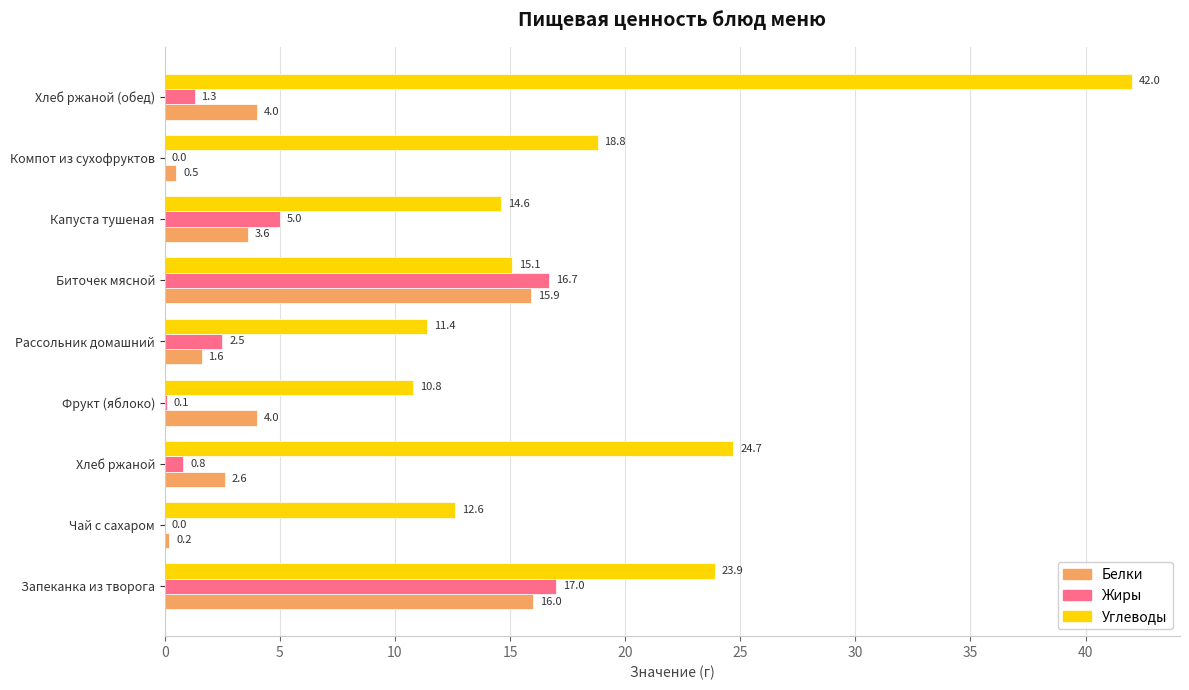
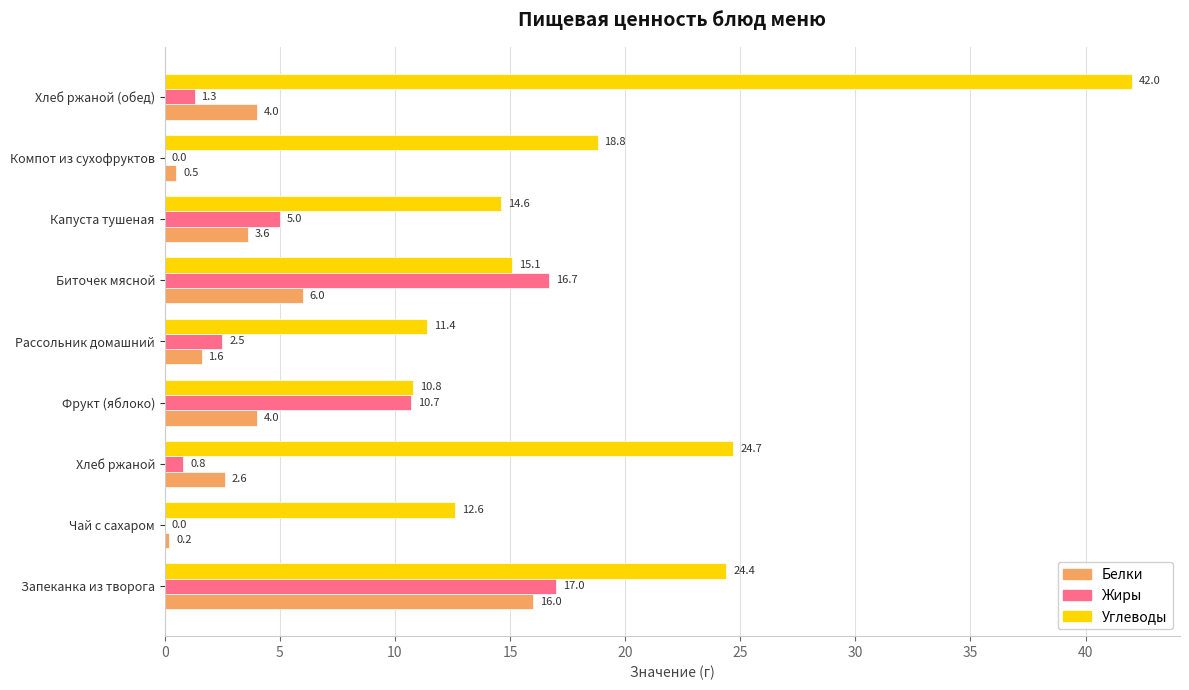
Белки, Биточек мясной: 15.9 -> 6.0
Жиры, Фрукт (яблоко): 0.1 -> 10.7
Углеводы, Запеканка из творога: 23.9 -> 24.4
